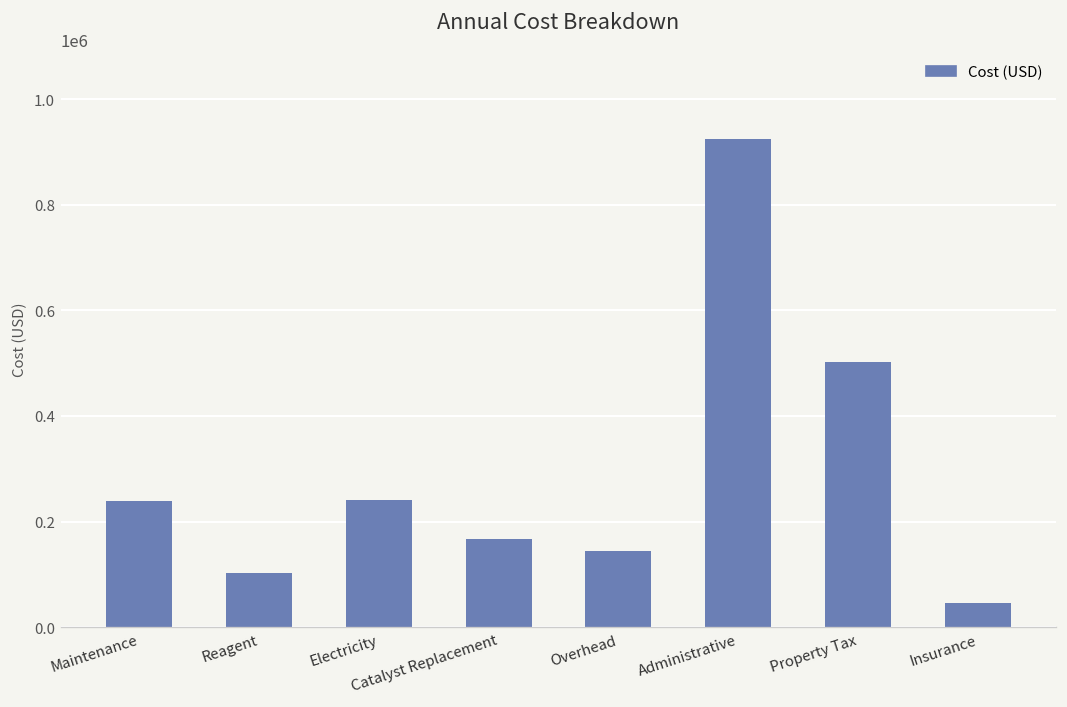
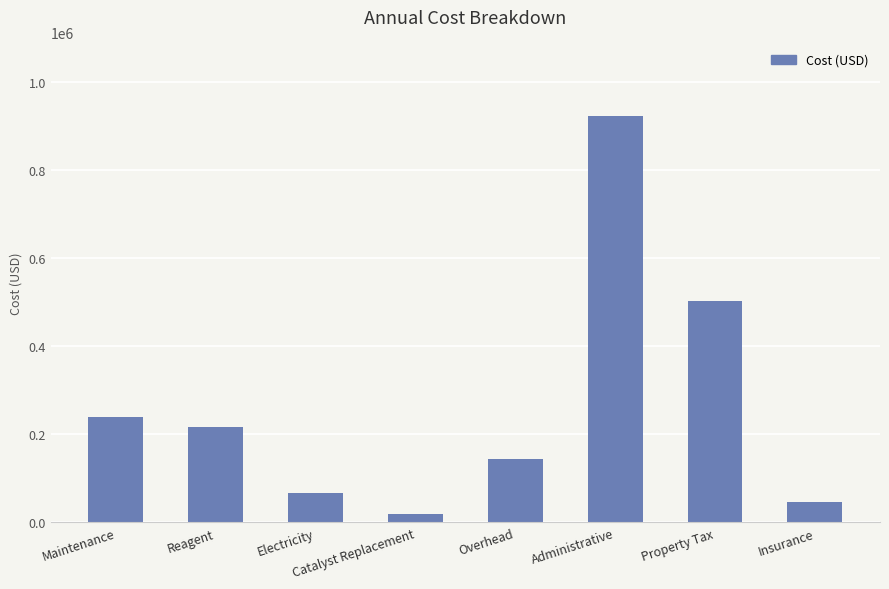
Reagent: 100000 -> 220000
Electricity: 240000 -> 70000
Catalyst Replacement: 170000 -> 20000
